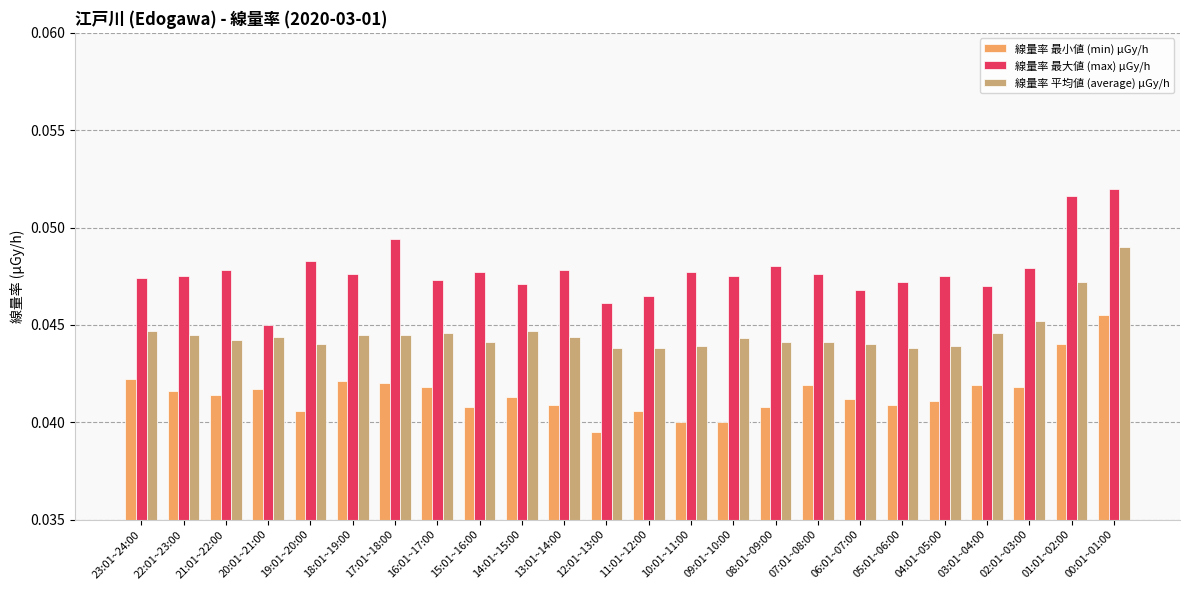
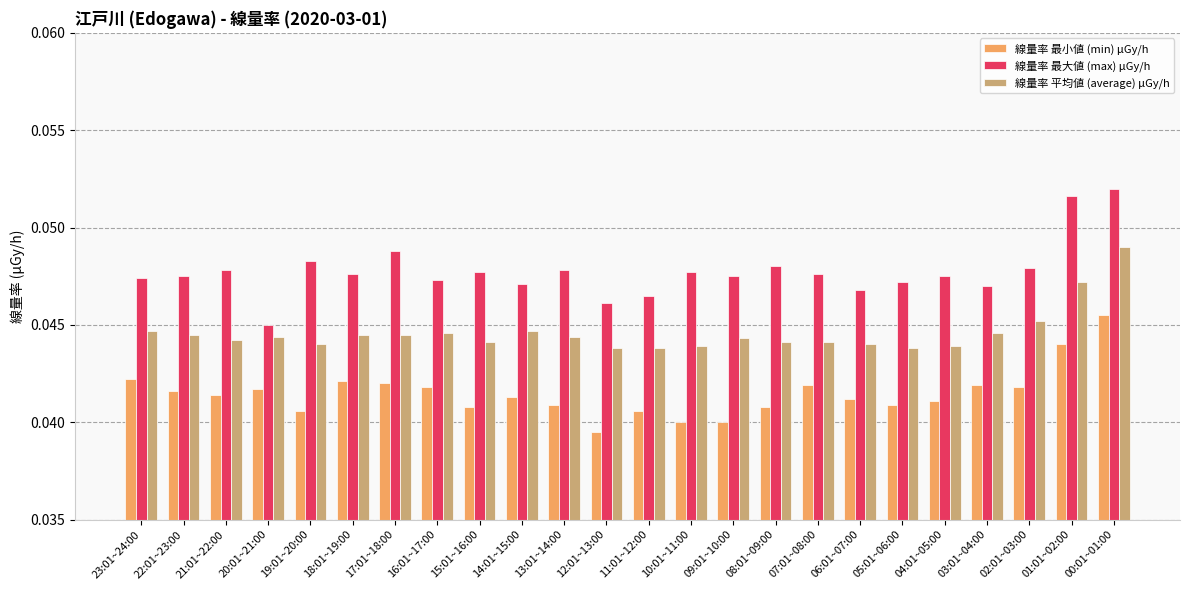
線量率 最大値 (max) μGy/h, 17:01~18:00: 0.0494 -> 0.0488
